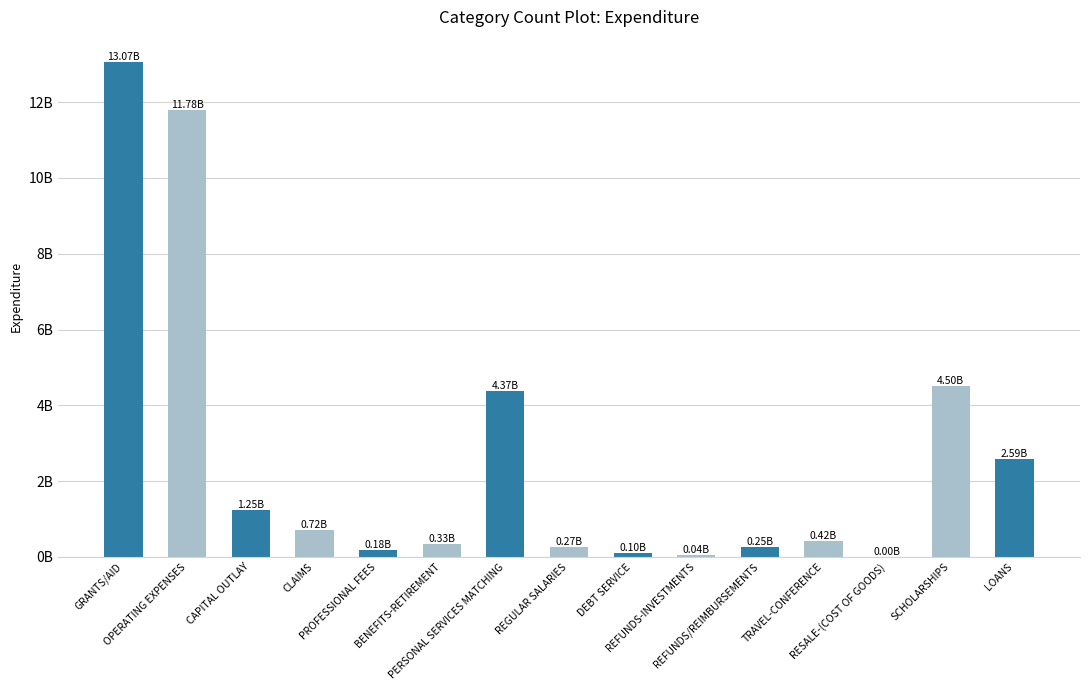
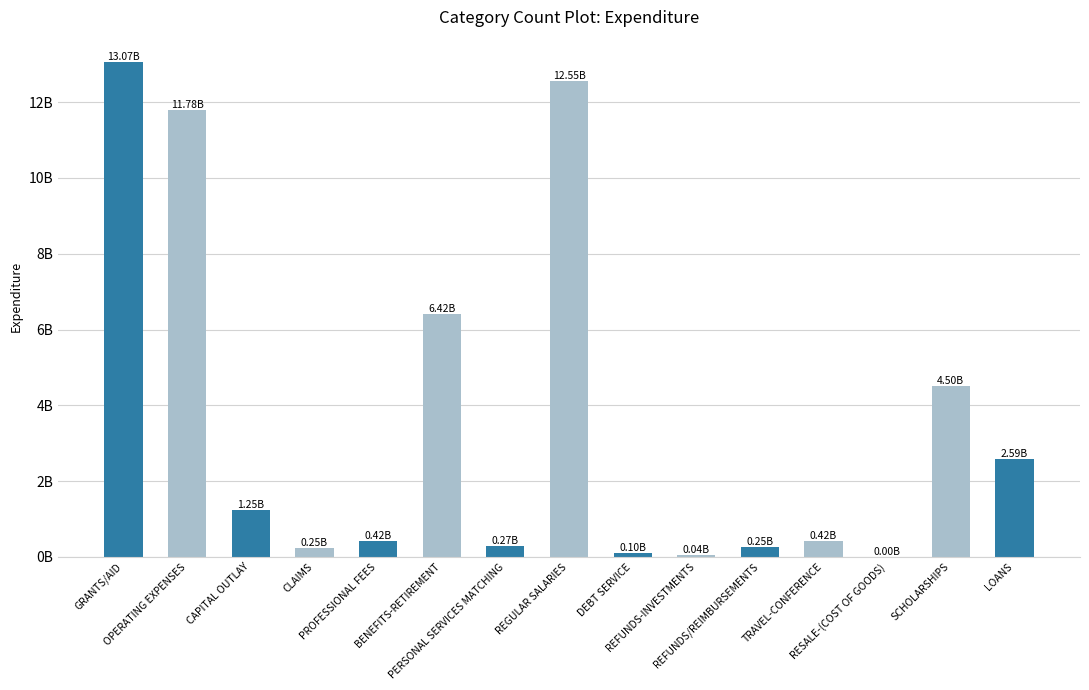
CLAIMS: 0.72B -> 0.25B
PROFESSIONAL FEES: 0.18B -> 0.42B
BENEFITS-RETIREMENT: 0.33B -> 6.42B
PERSONAL SERVICES MATCHING: 4.37B -> 0.27B
REGULAR SALARIES: 0.27B -> 12.55B
